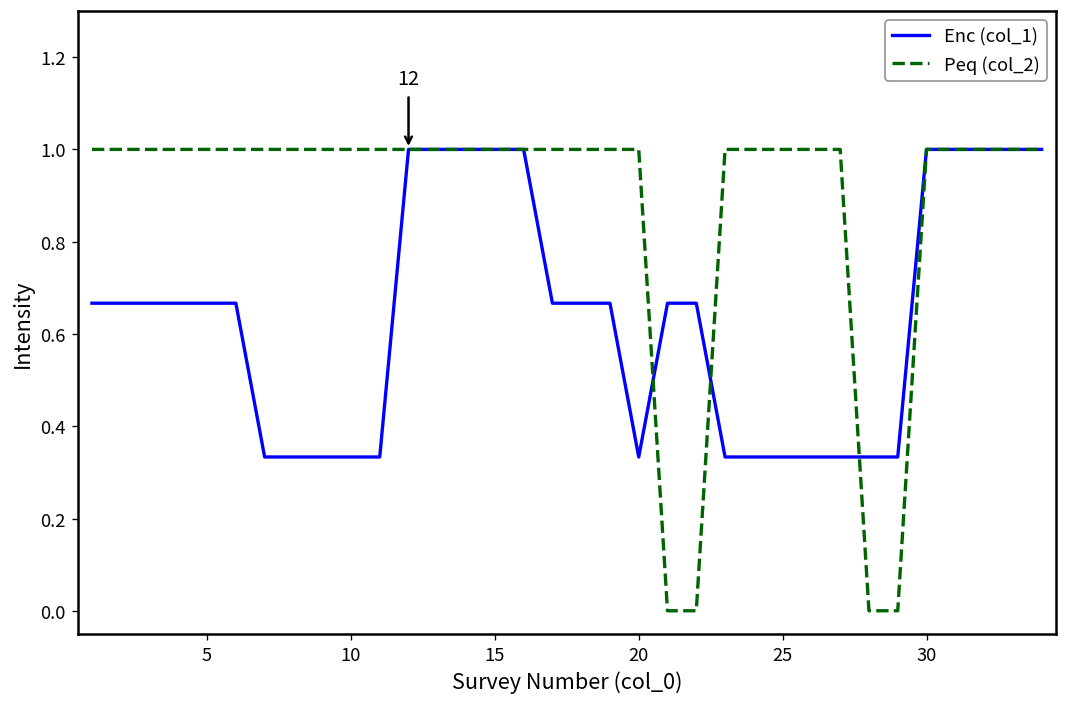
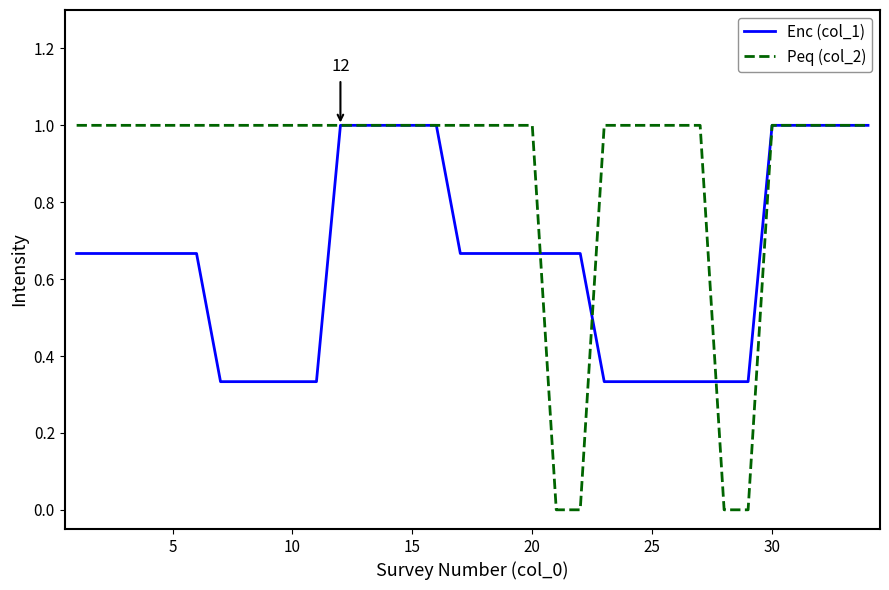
Enc (col_1), 20: 0.33 -> 0.67
